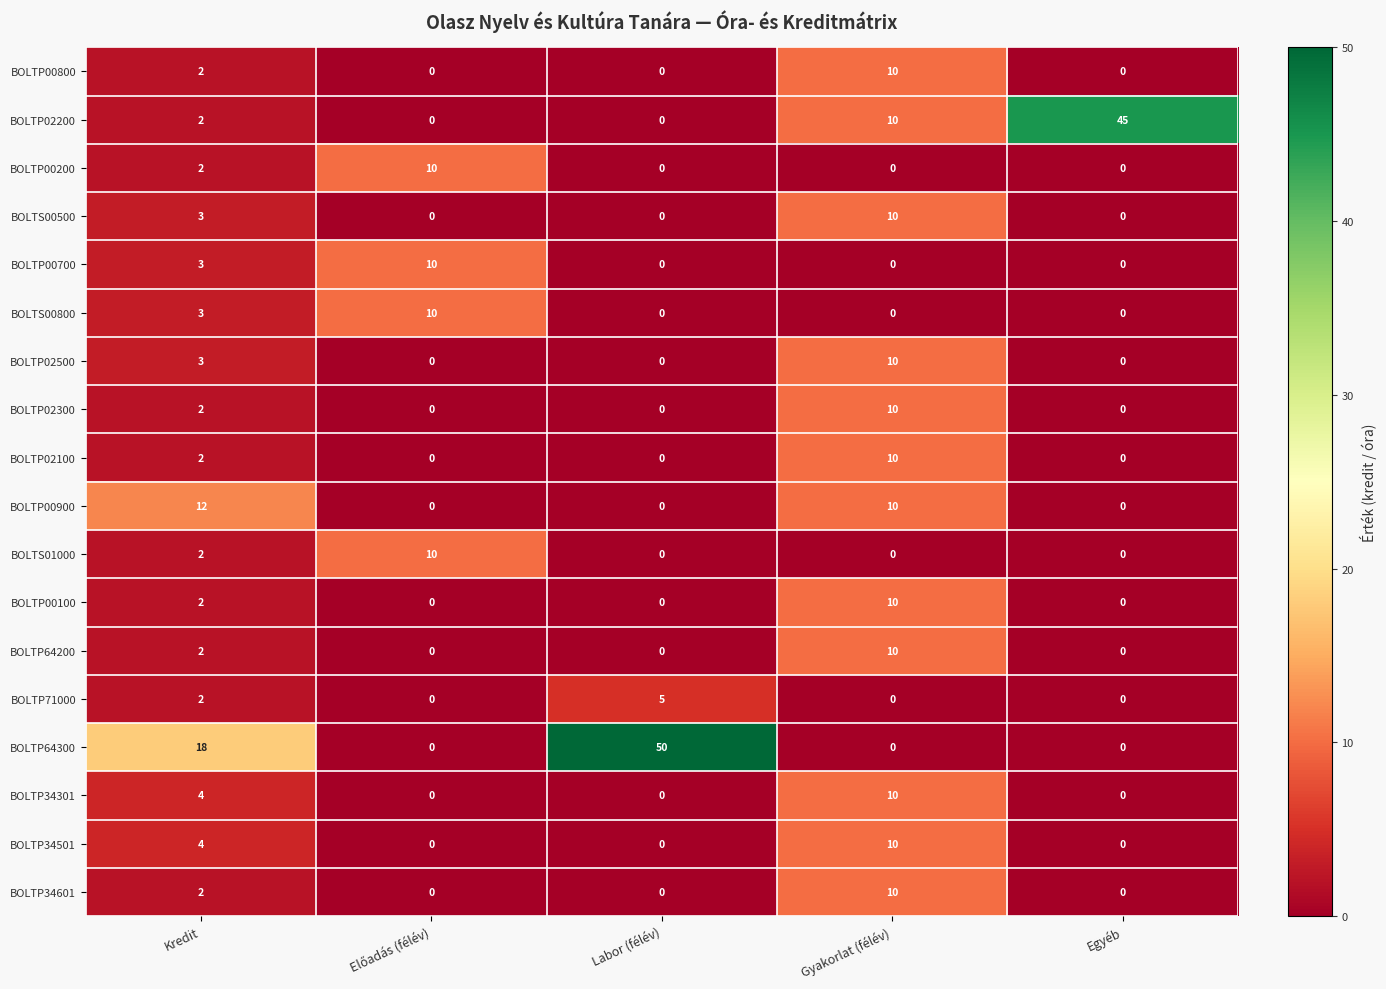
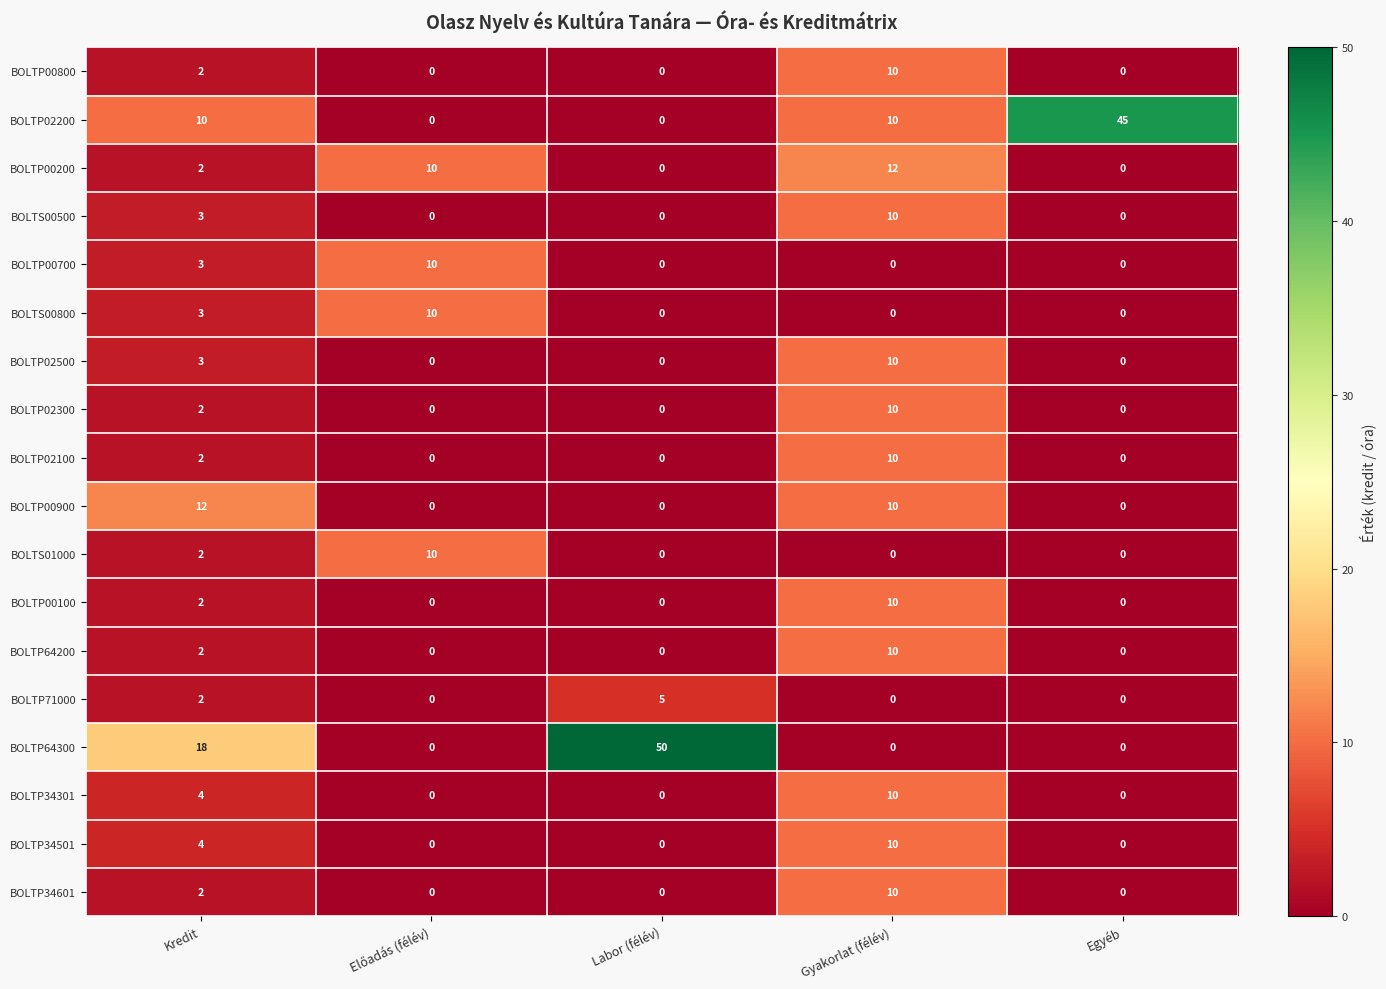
BOLTP02200, Kredit: 2 -> 10
BOLTP00200, Gyakorlat (félév): 0 -> 12
